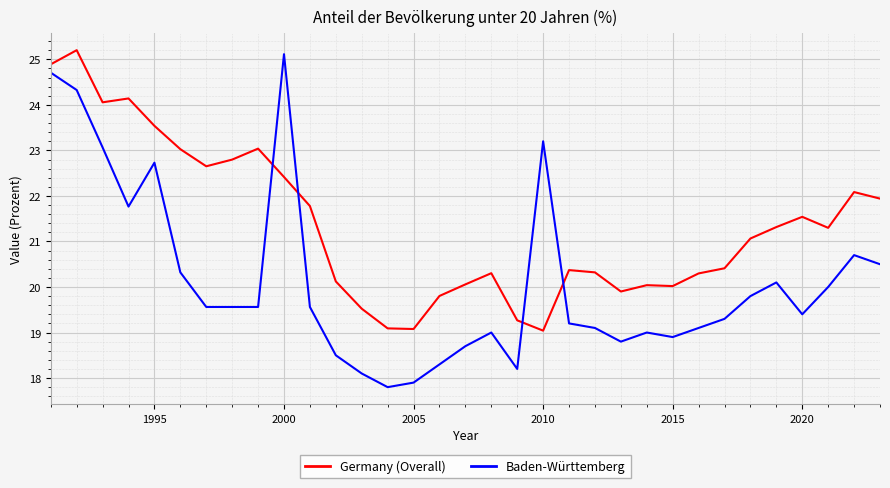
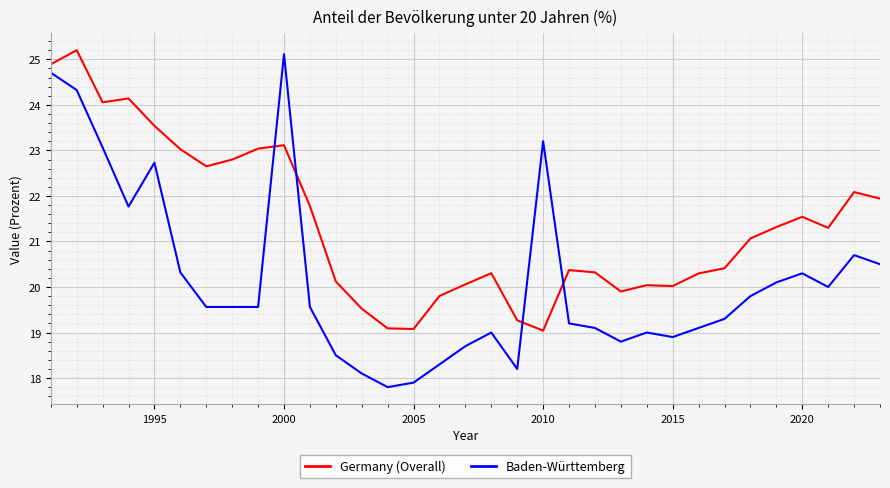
Germany (Overall), 2000: 22.4 -> 23.1
Baden-Württemberg, 2020: 19.4 -> 20.3
